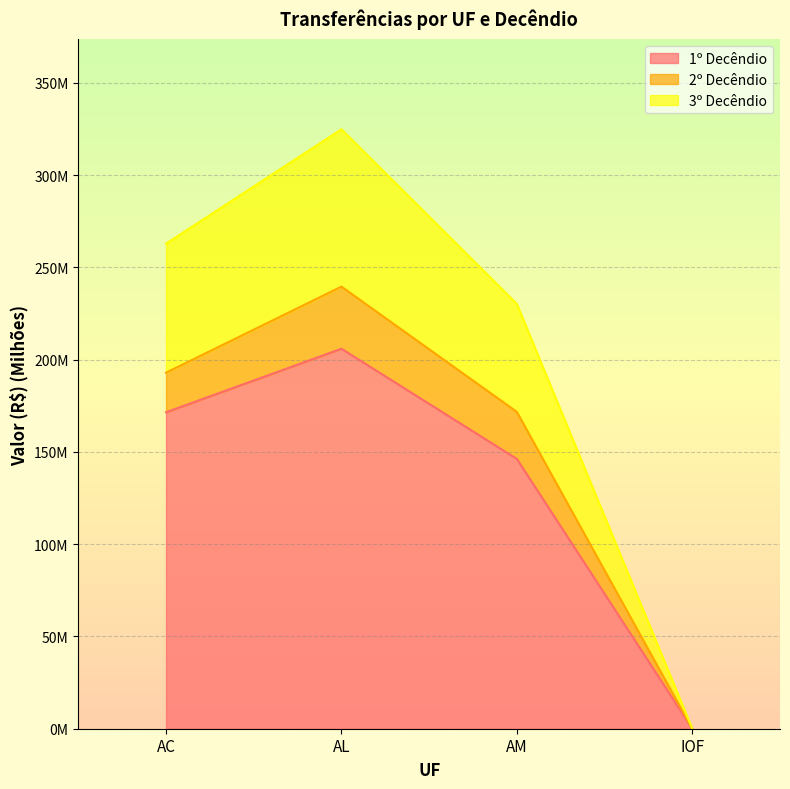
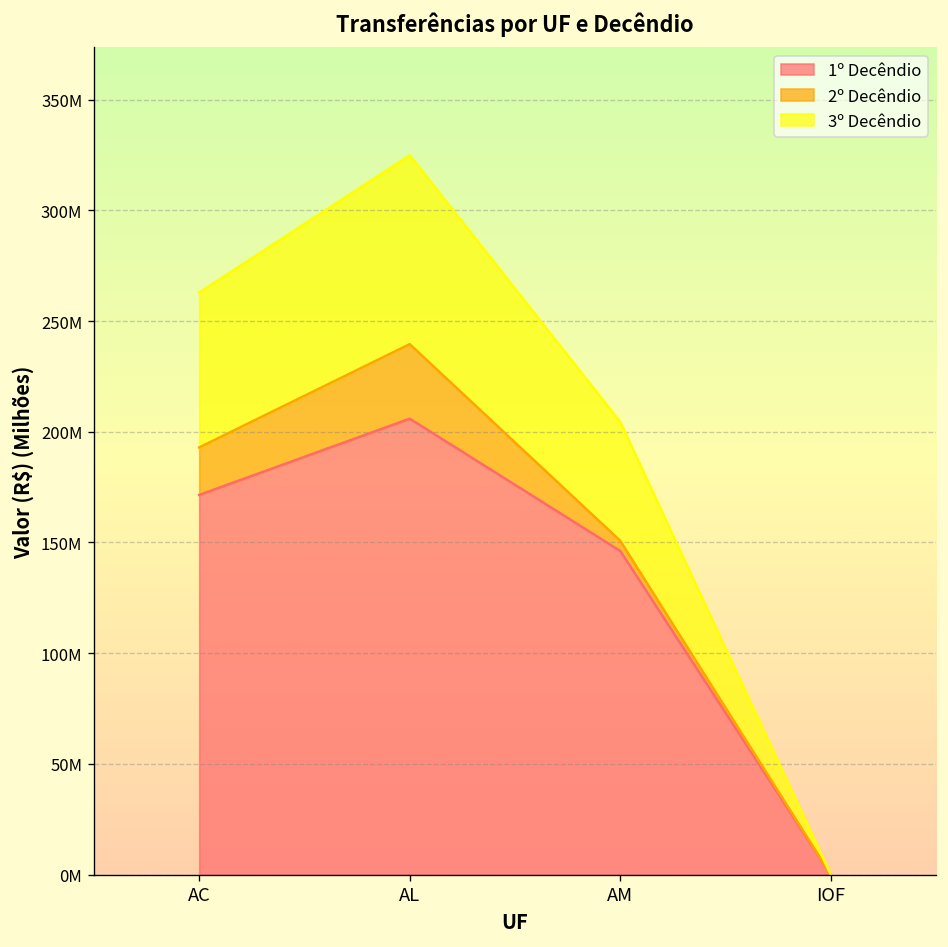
2º Decêndio, AM: 25000000 -> 5000000
3º Decêndio, AM: 59000000 -> 54000000
